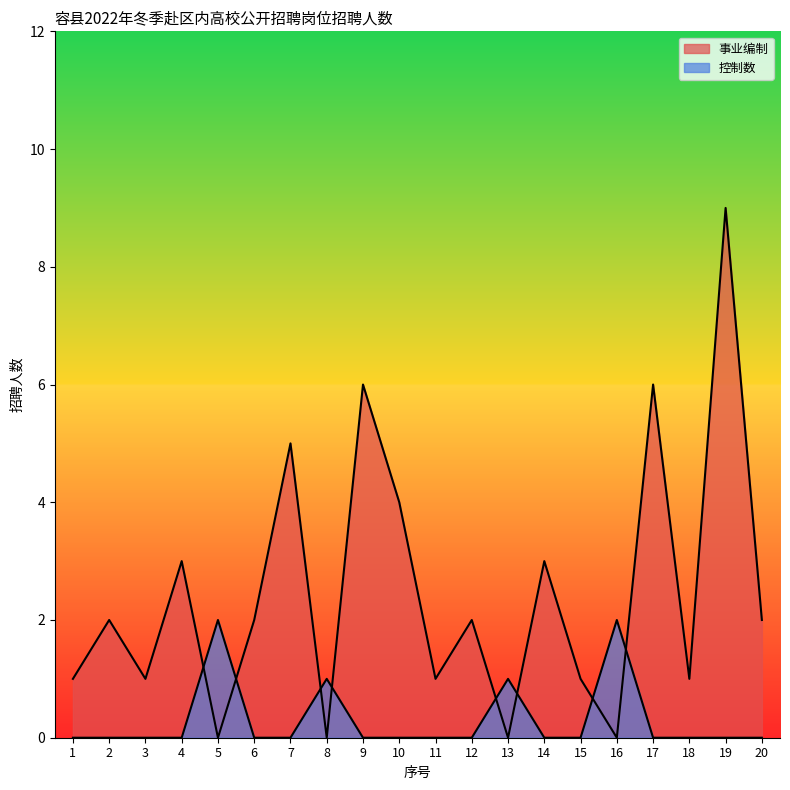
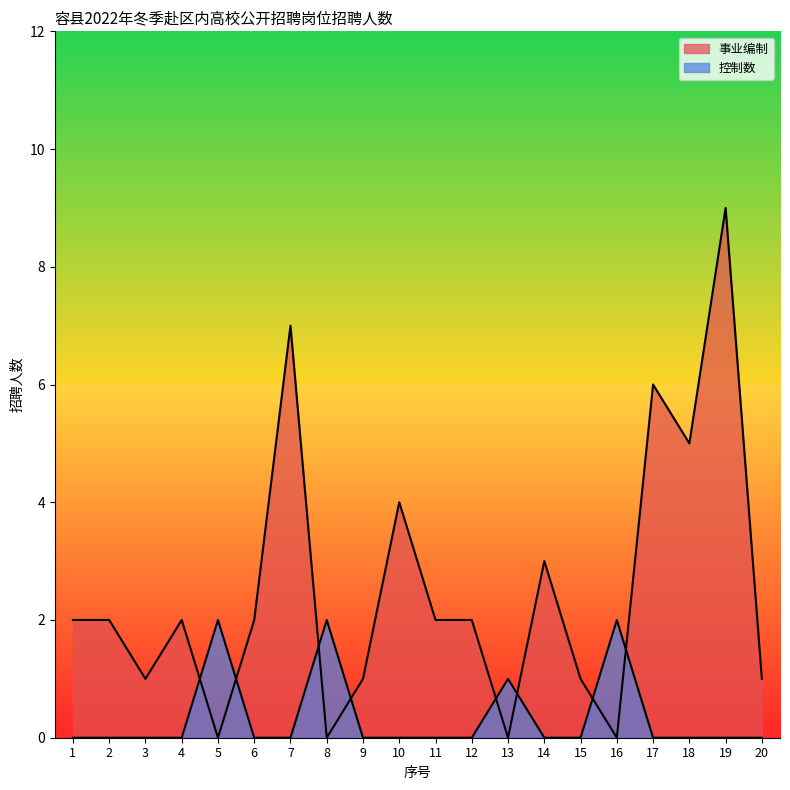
事业编制, 1: 1 -> 2
事业编制, 4: 3 -> 2
事业编制, 7: 5 -> 7
控制数, 8: 1 -> 2
事业编制, 9: 6 -> 1
事业编制, 11: 1 -> 2
事业编制, 18: 1 -> 5
事业编制, 20: 2 -> 1
